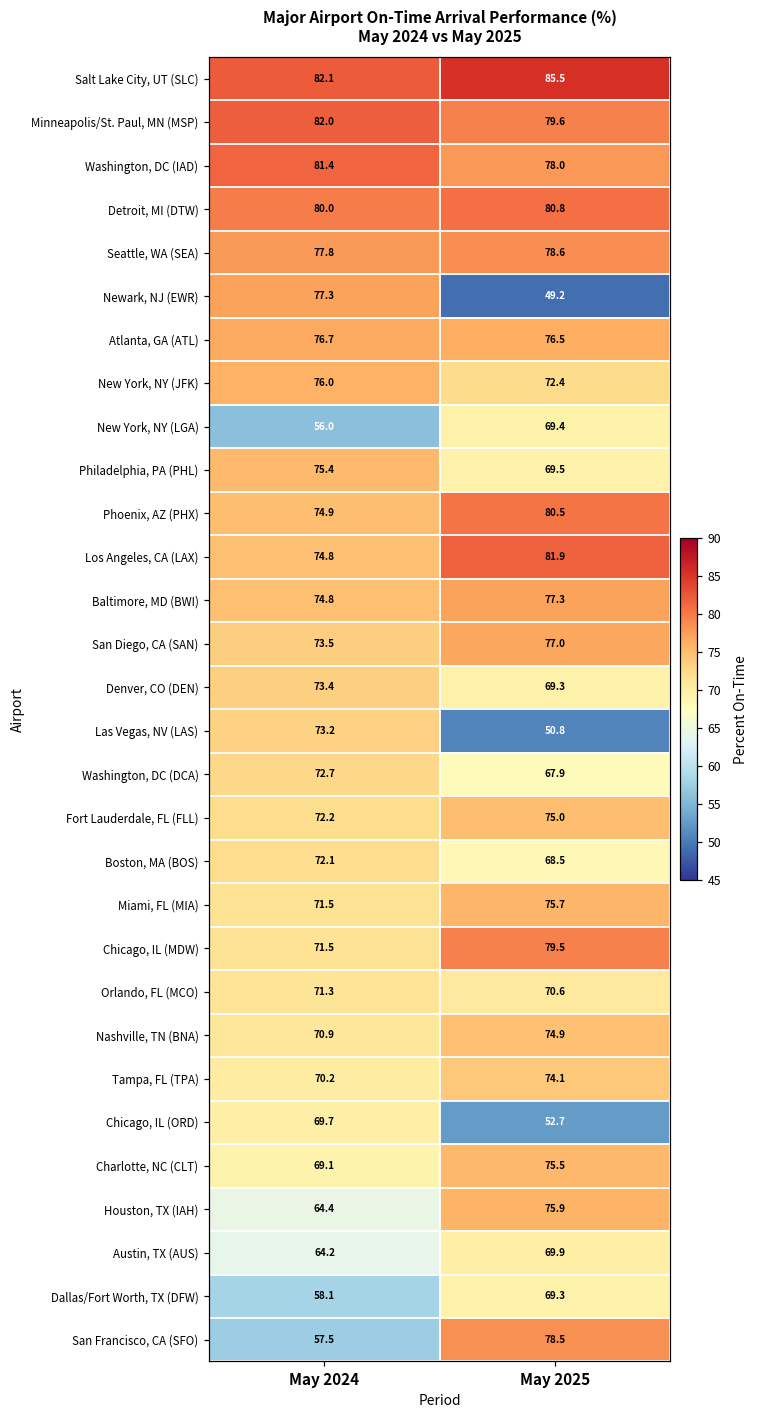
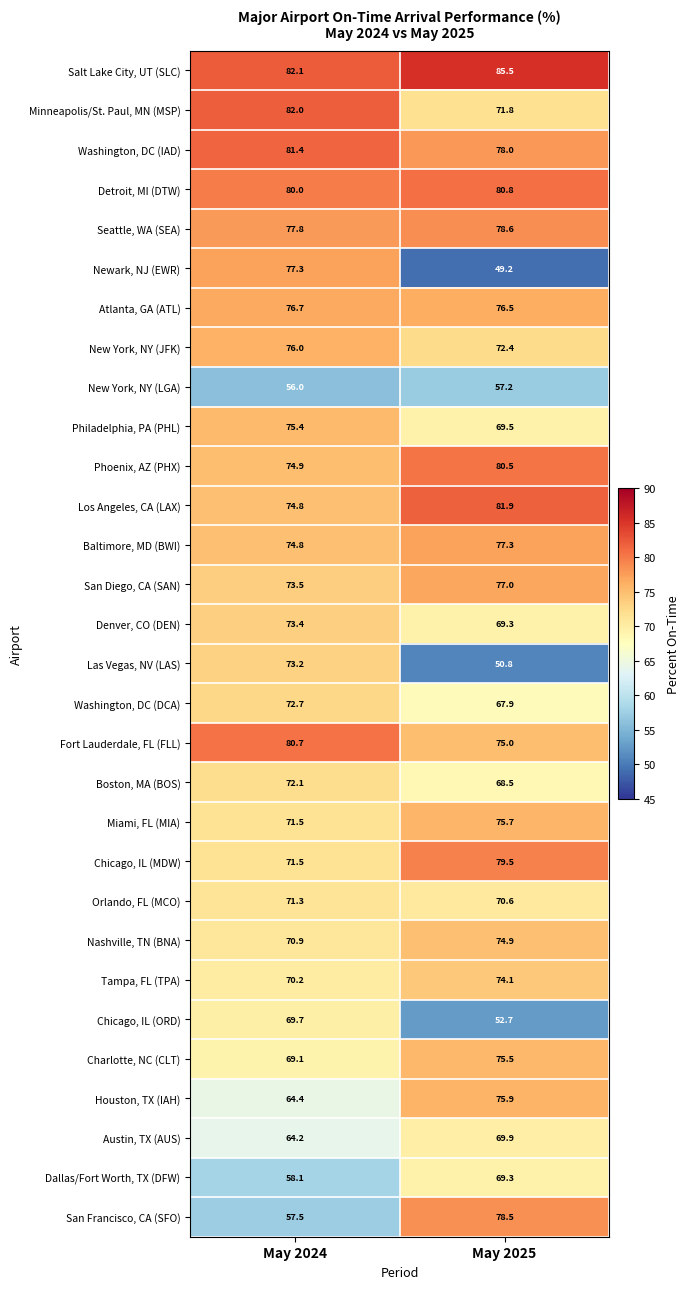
Minneapolis/St. Paul, MN (MSP), May 2025: 79.6 -> 71.8
New York, NY (LGA), May 2025: 69.4 -> 57.2
Fort Lauderdale, FL (FLL), May 2024: 72.2 -> 80.7
